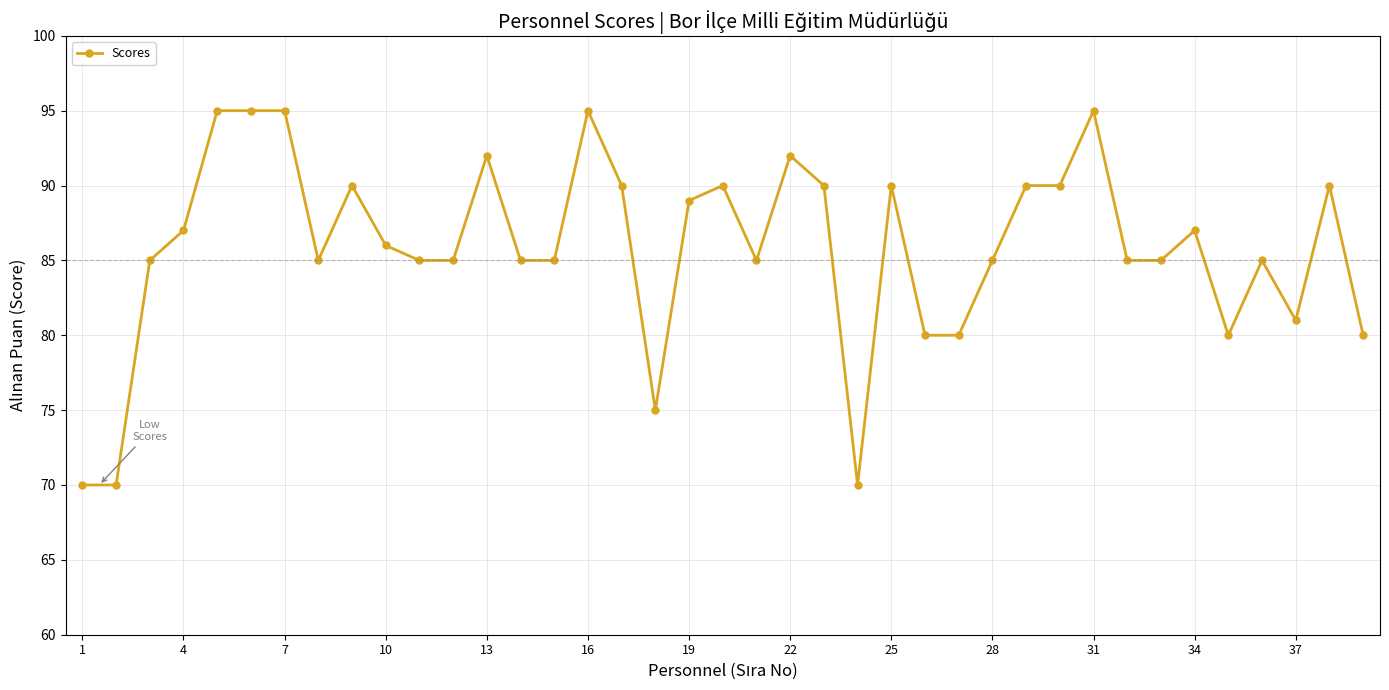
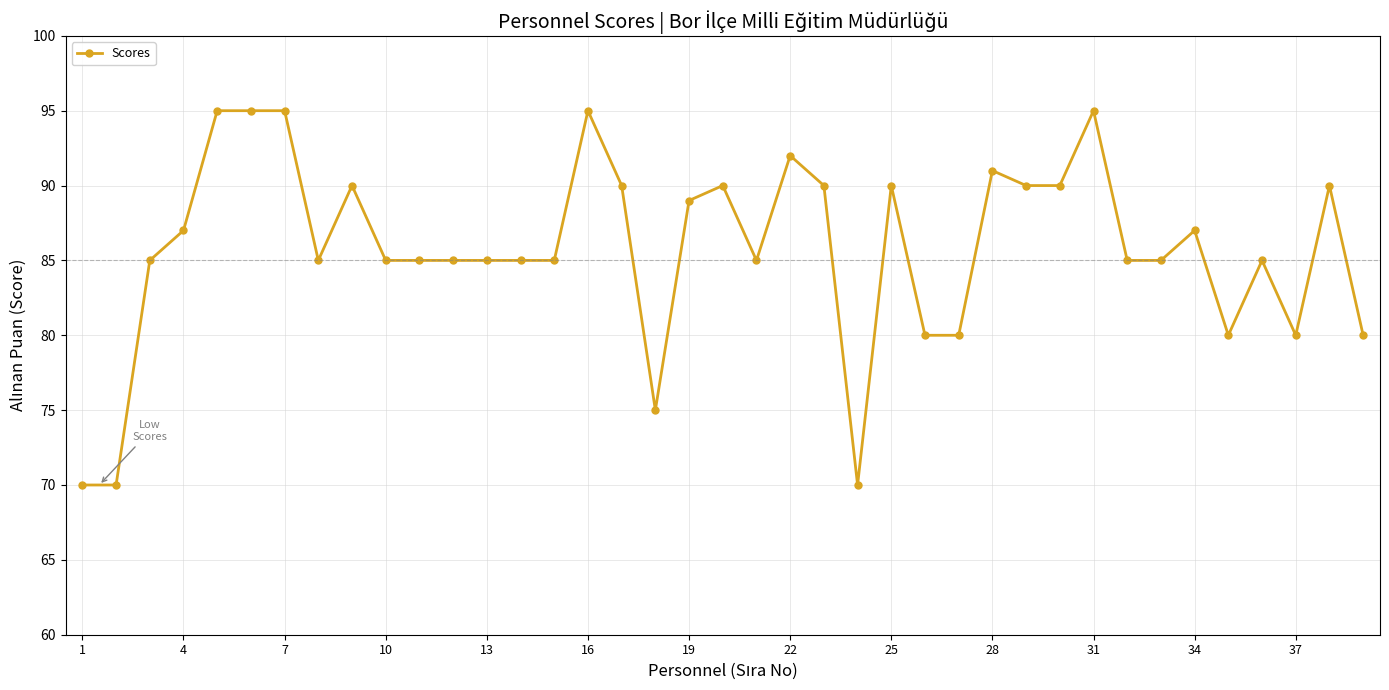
10: 86 -> 85
13: 92 -> 85
28: 85 -> 91
37: 81 -> 80
